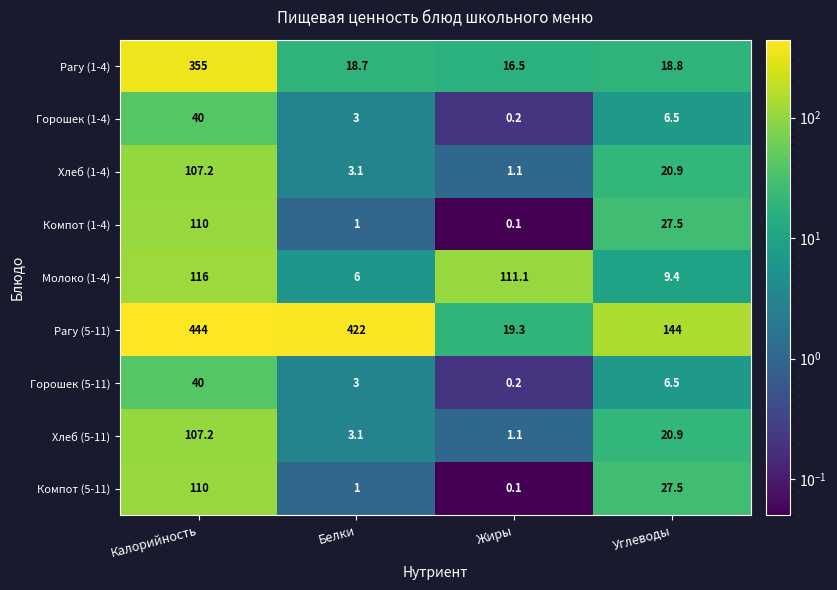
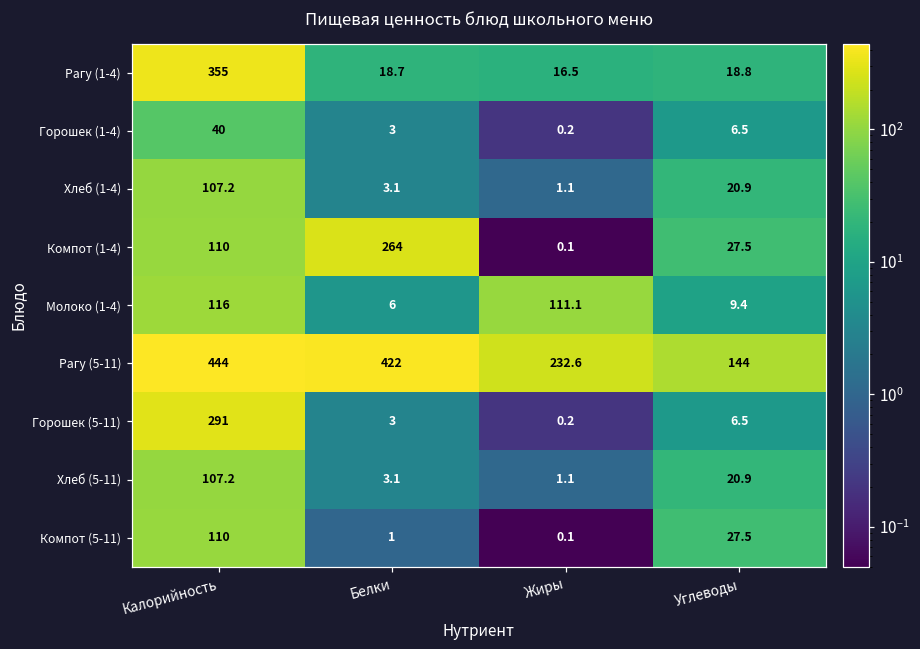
Компот (1-4), Белки: 1 -> 264
Рагу (5-11), Жиры: 19.3 -> 232.6
Горошек (5-11), Калорийность: 40 -> 291
